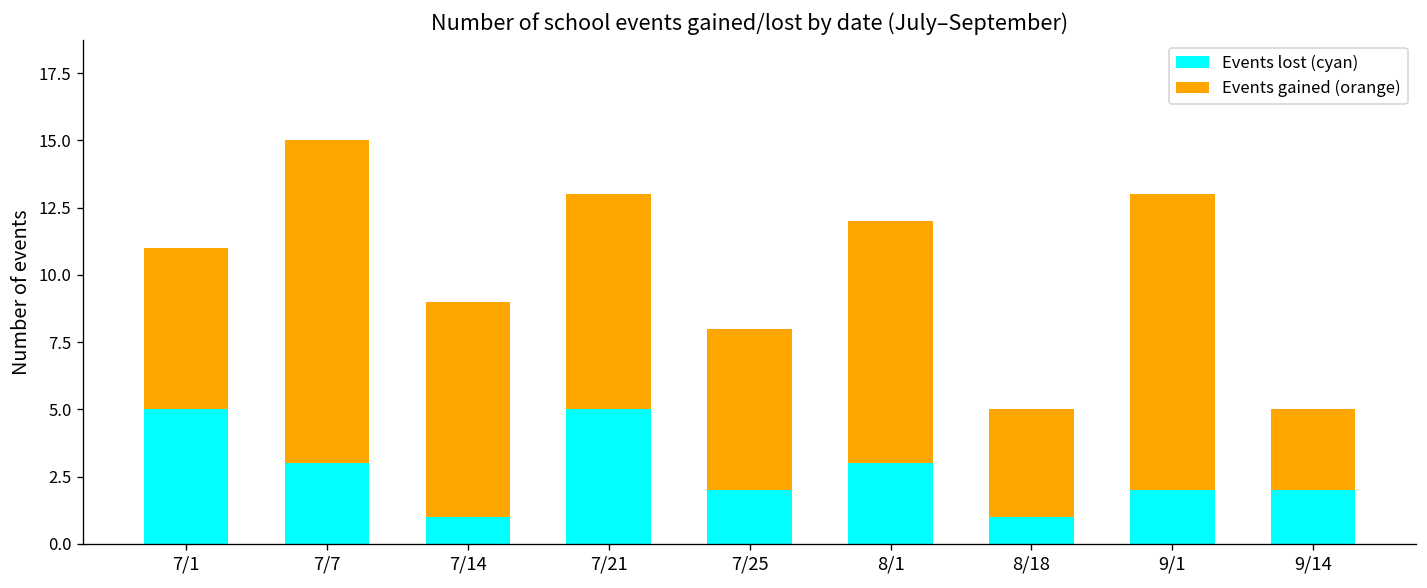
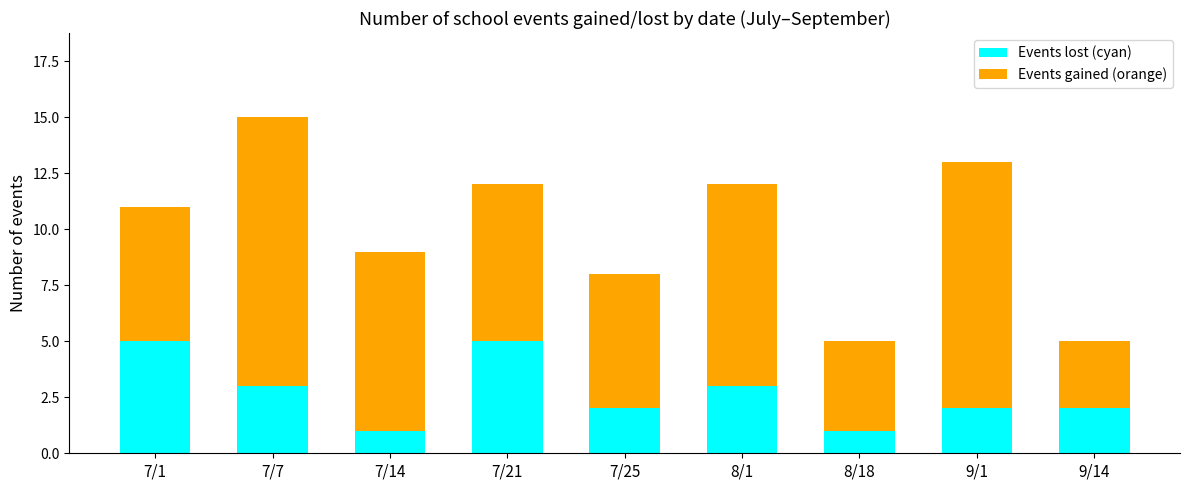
Events gained (orange), 7/21: 8 -> 7
